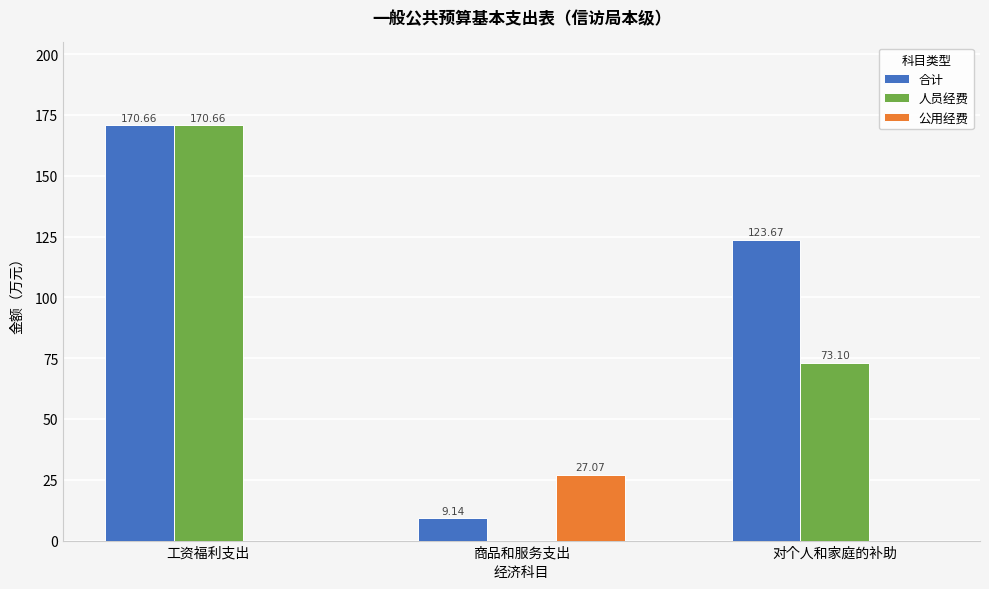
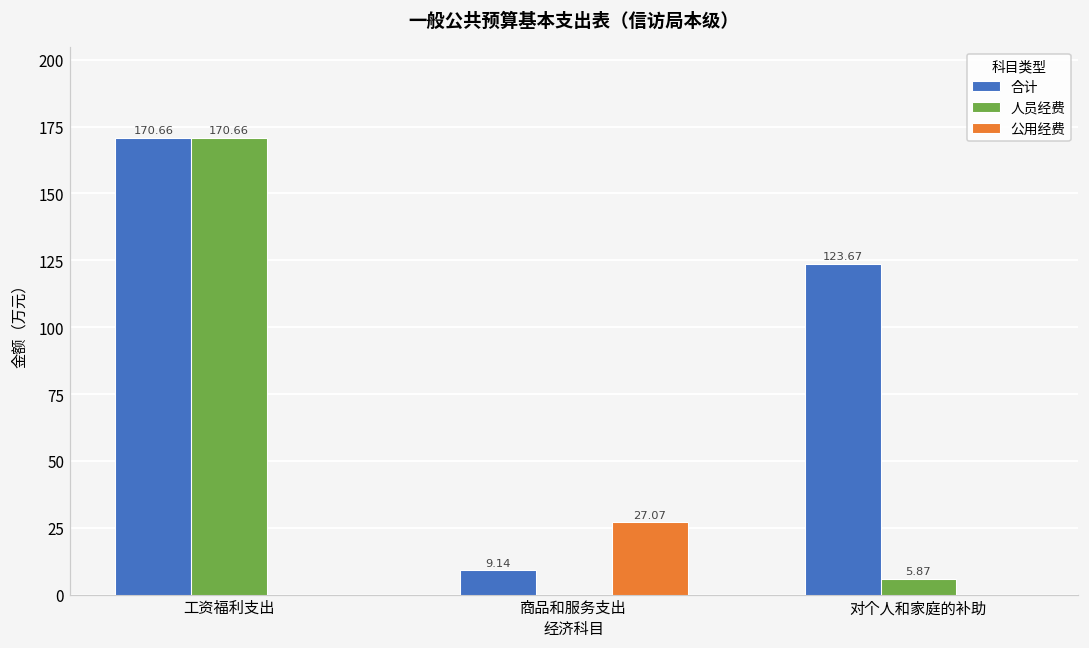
人员经费, 对个人和家庭的补助: 73.10 -> 5.87
